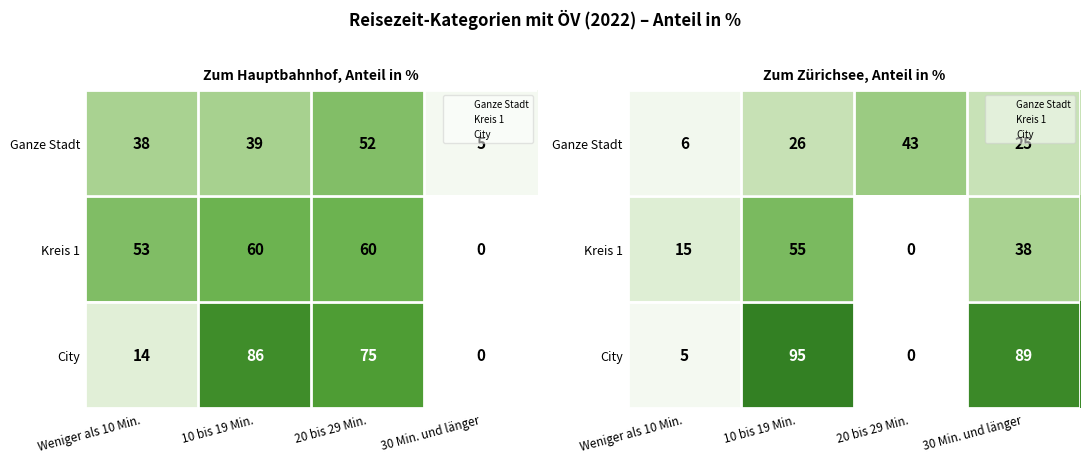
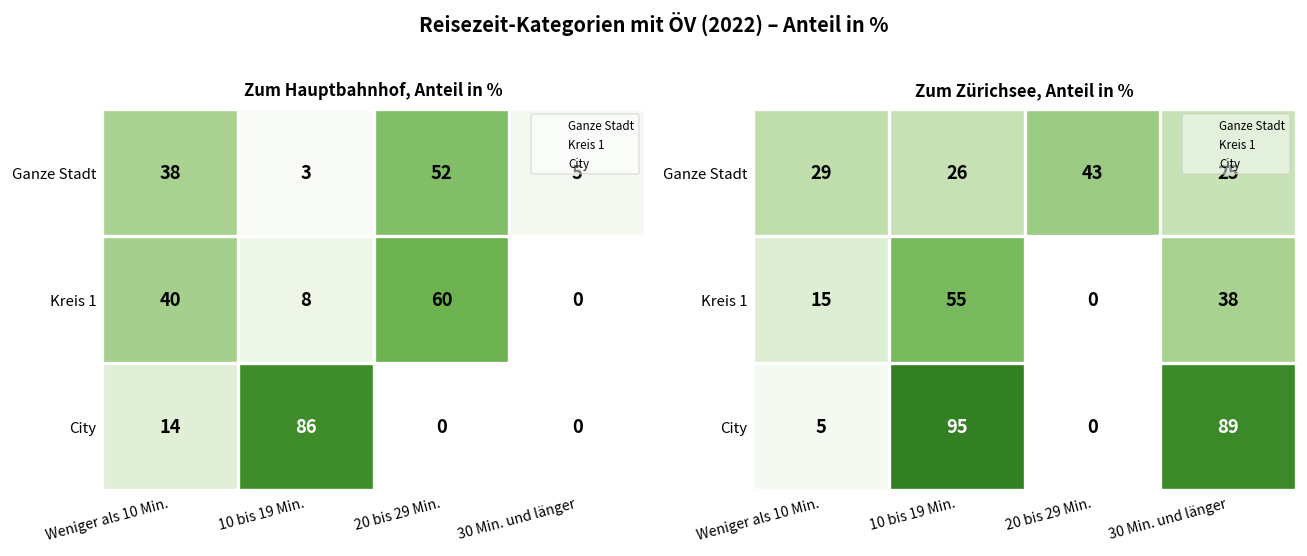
Zum Hauptbahnhof, Anteil in %, Ganze Stadt, 10 bis 19 Min.: 39 -> 3
Zum Hauptbahnhof, Anteil in %, Kreis 1, Weniger als 10 Min.: 53 -> 40
Zum Hauptbahnhof, Anteil in %, Kreis 1, 10 bis 19 Min.: 60 -> 8
Zum Hauptbahnhof, Anteil in %, City, 20 bis 29 Min.: 75 -> 0
Zum Zürichsee, Anteil in %, Ganze Stadt, Weniger als 10 Min.: 6 -> 29
